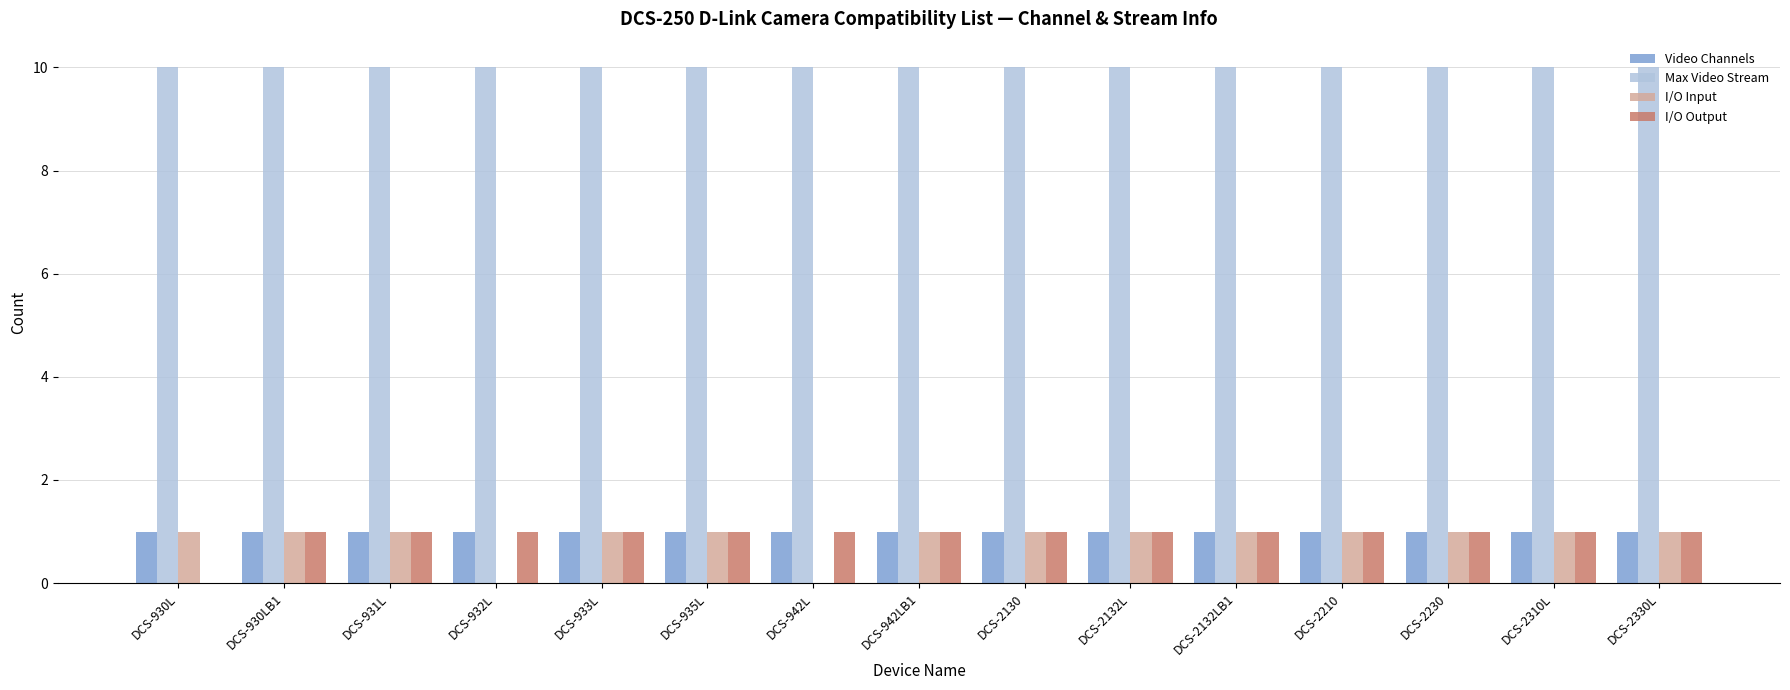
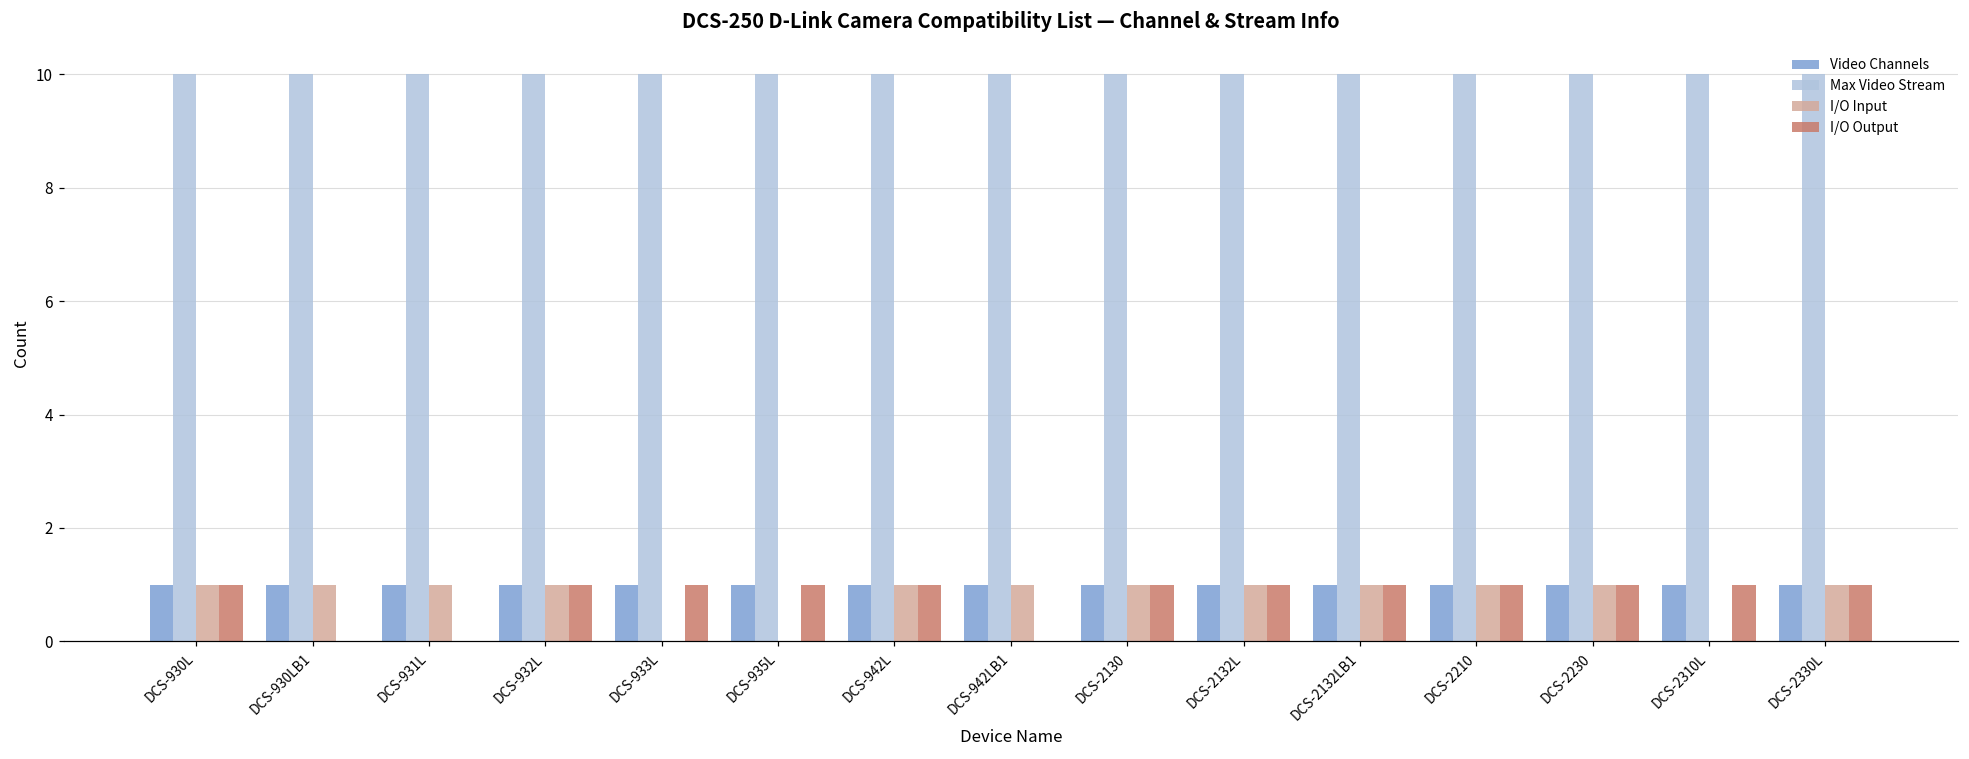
I/O Output, DCS-930L: 0 -> 1
I/O Output, DCS-930LB1: 1 -> 0
I/O Output, DCS-931L: 1 -> 0
I/O Input, DCS-932L: 0 -> 1
I/O Input, DCS-933L: 1 -> 0
I/O Input, DCS-935L: 1 -> 0
I/O Input, DCS-942L: 0 -> 1
I/O Output, DCS-942LB1: 1 -> 0
I/O Input, DCS-2310L: 1 -> 0
